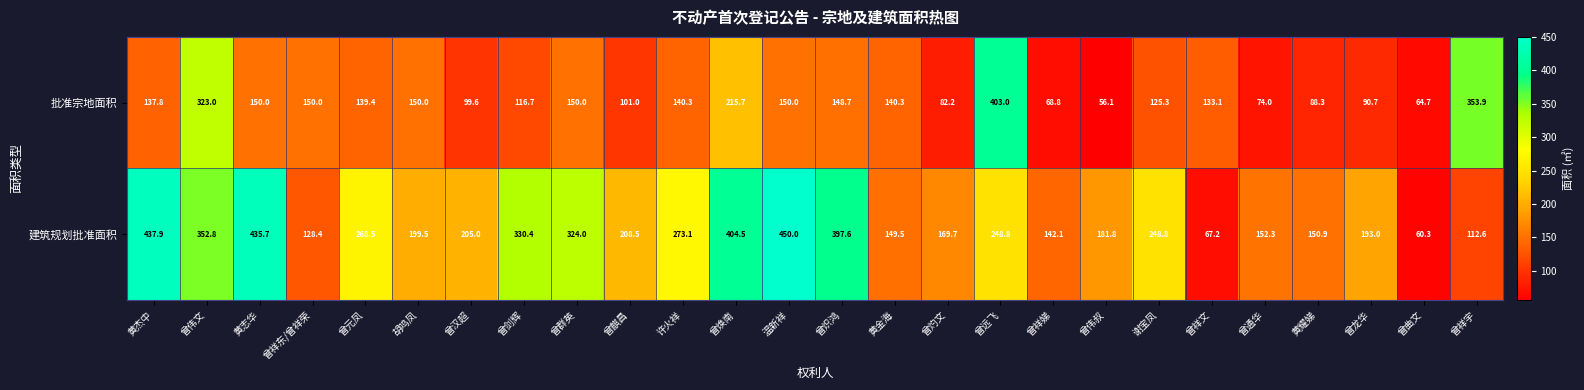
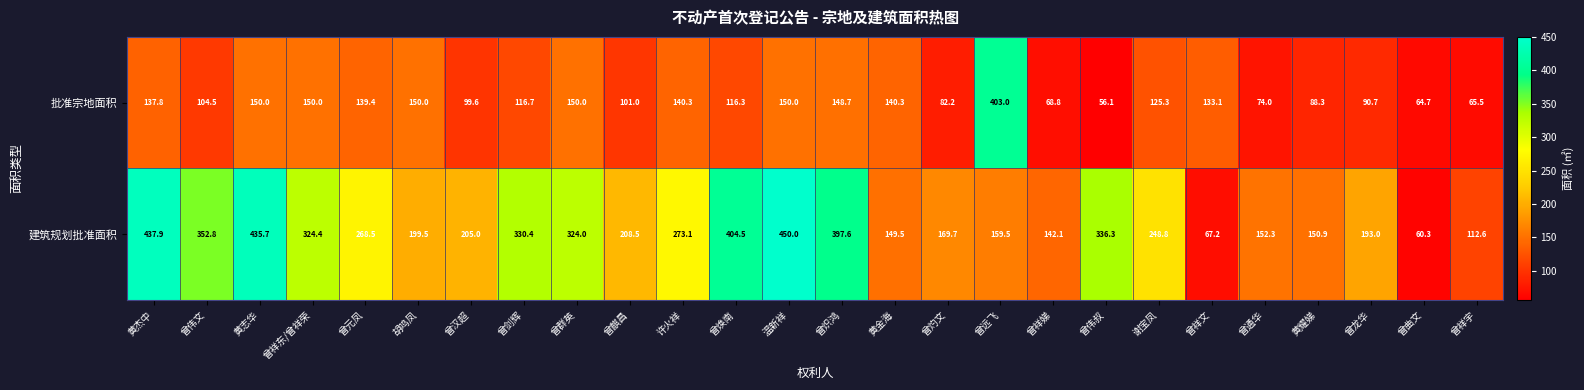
批准宗地面积, 曾伟文: 323.0 -> 104.5
批准宗地面积, 曾焕南: 215.7 -> 116.3
批准宗地面积, 曾祥宇: 353.9 -> 65.5
建筑规划批准面积, 曾祥东/曾祥荣: 128.4 -> 324.4
建筑规划批准面积, 曾远飞: 248.8 -> 159.5
建筑规划批准面积, 曾伟叔: 181.8 -> 336.3
